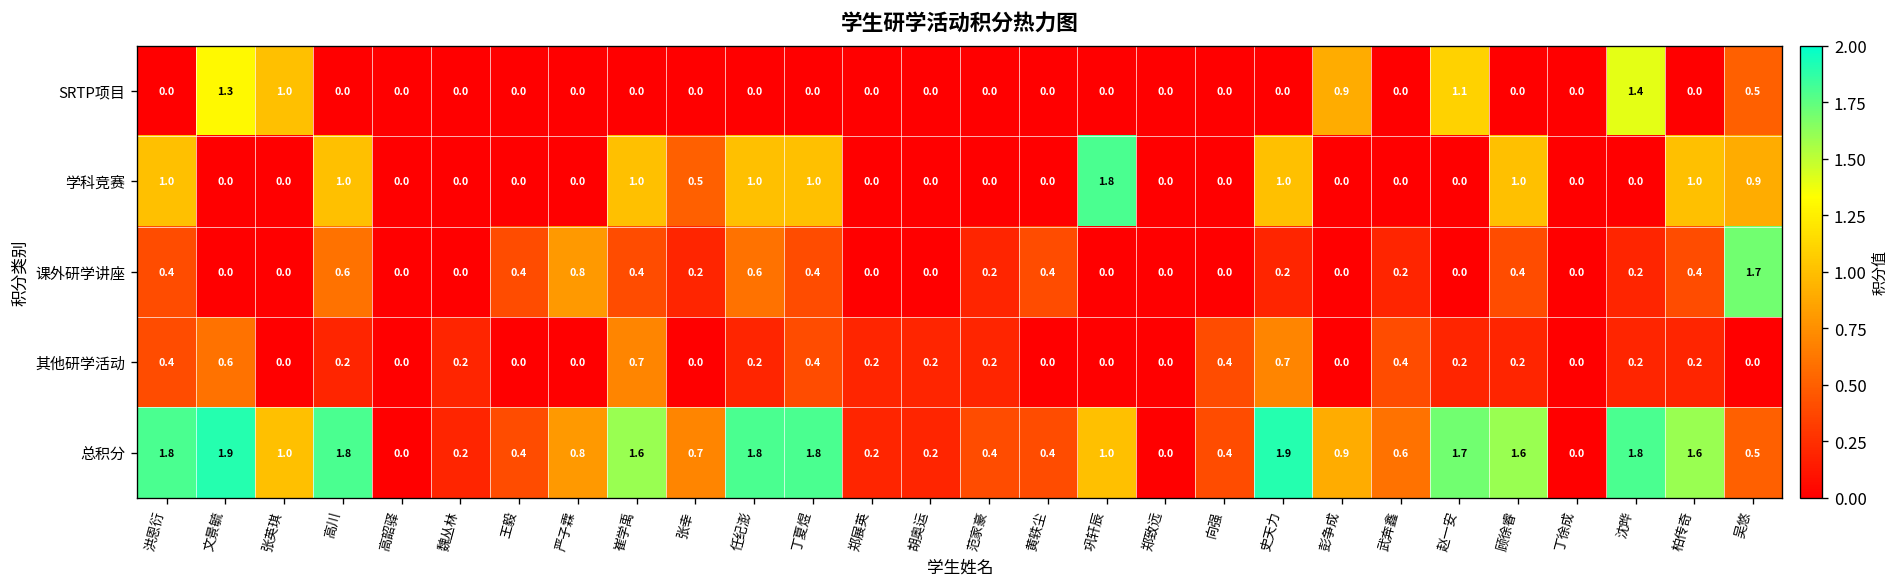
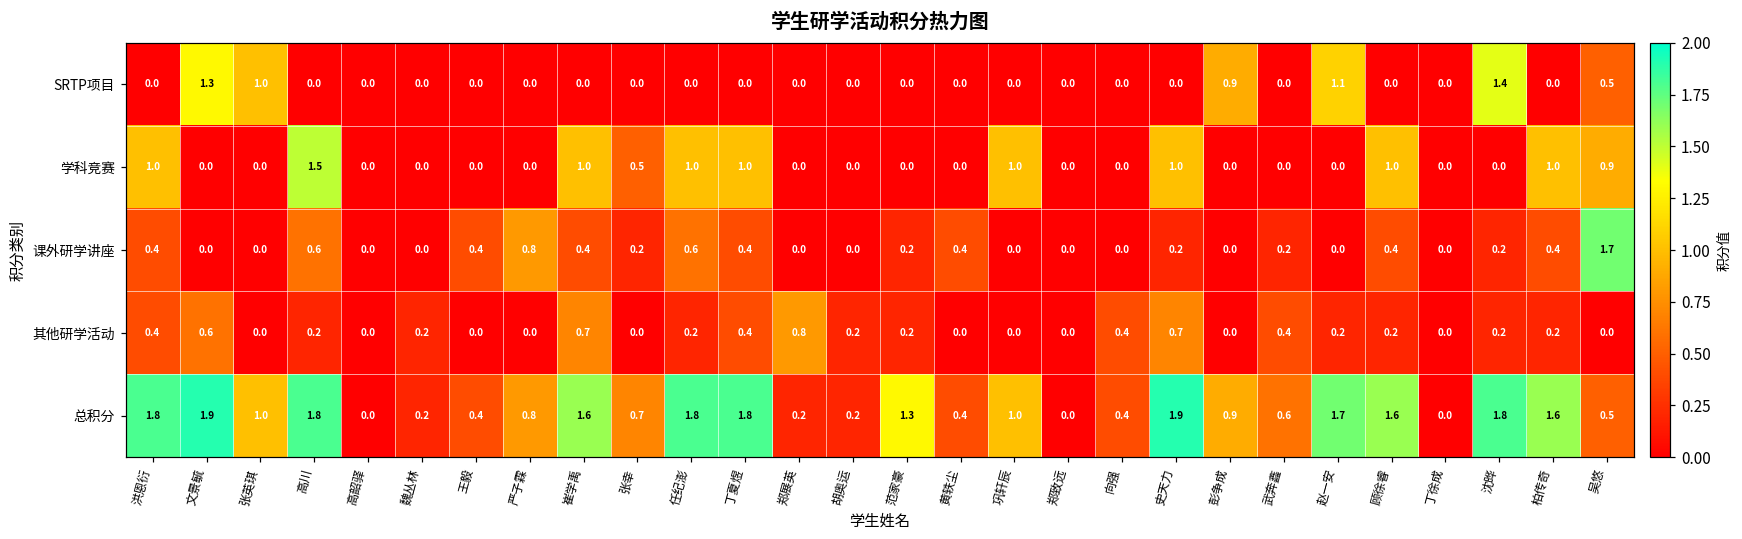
学科竞赛, 高川: 1.0 -> 1.5
学科竞赛, 巩轩辰: 1.8 -> 1.0
其他研学活动, 郑展英: 0.2 -> 0.8
总积分, 范家豪: 0.4 -> 1.3
